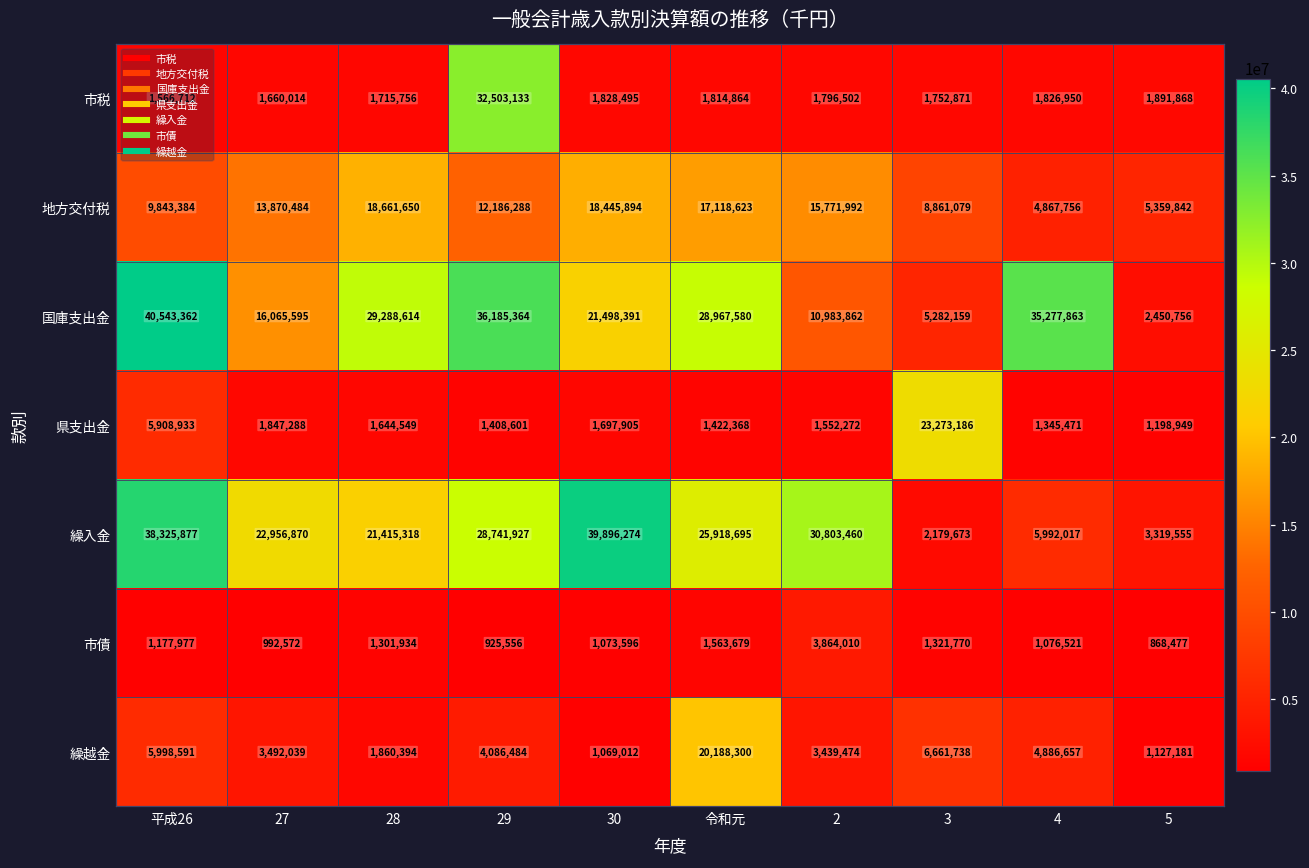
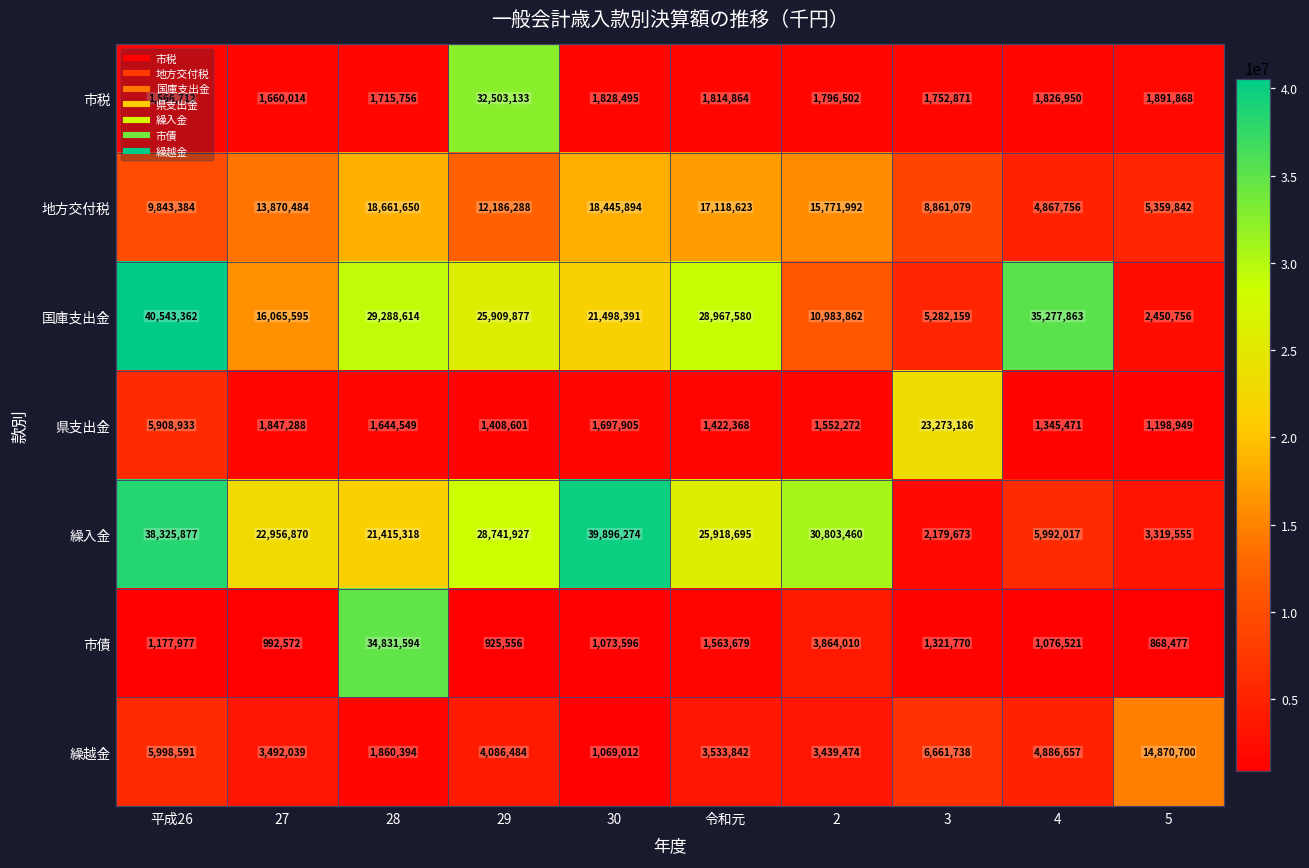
国庫支出金, 29: 36,185,364 -> 25,909,877
市債, 28: 1,301,934 -> 34,831,594
繰越金, 令和元: 20,188,300 -> 3,533,842
繰越金, 5: 1,127,181 -> 14,870,700
